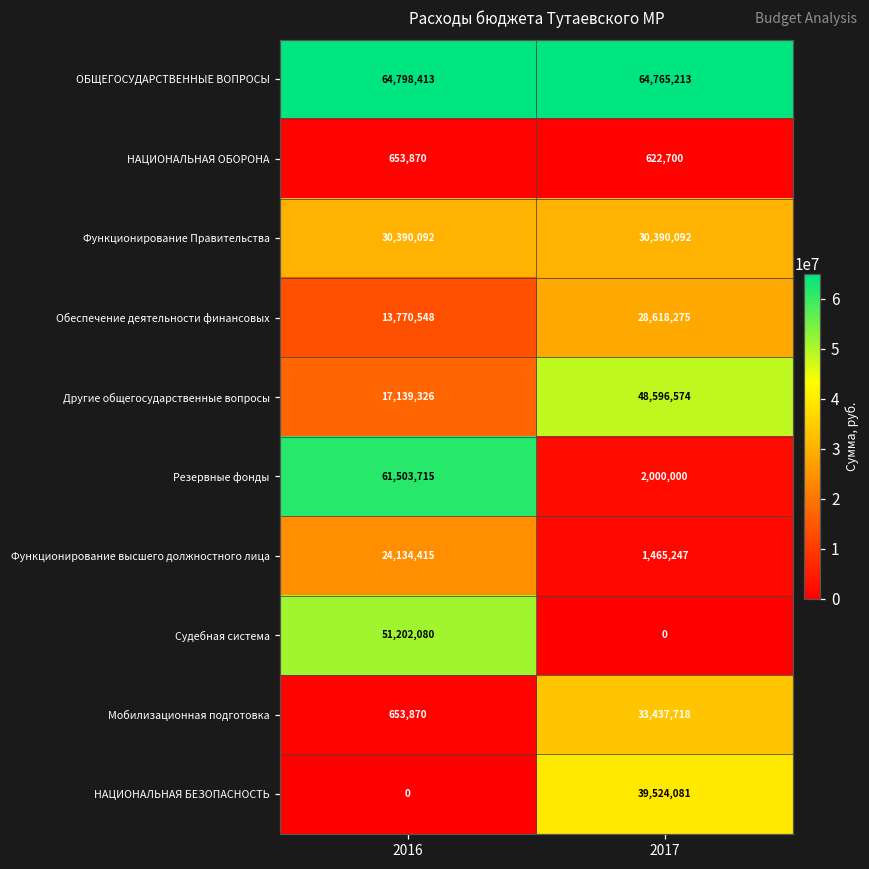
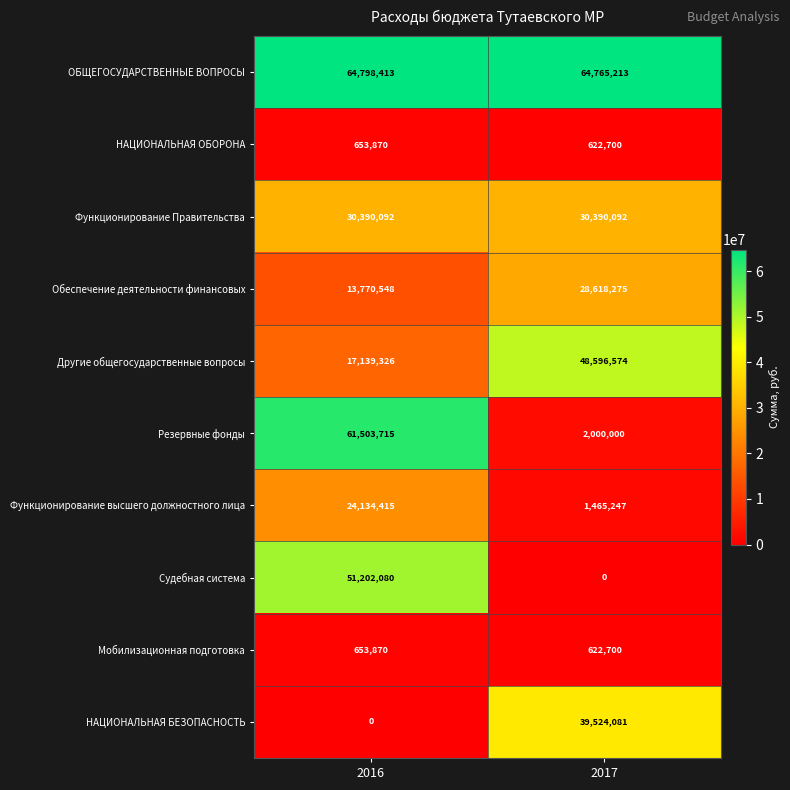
Мобилизационная подготовка, 2017: 33,437,718 -> 622,700
